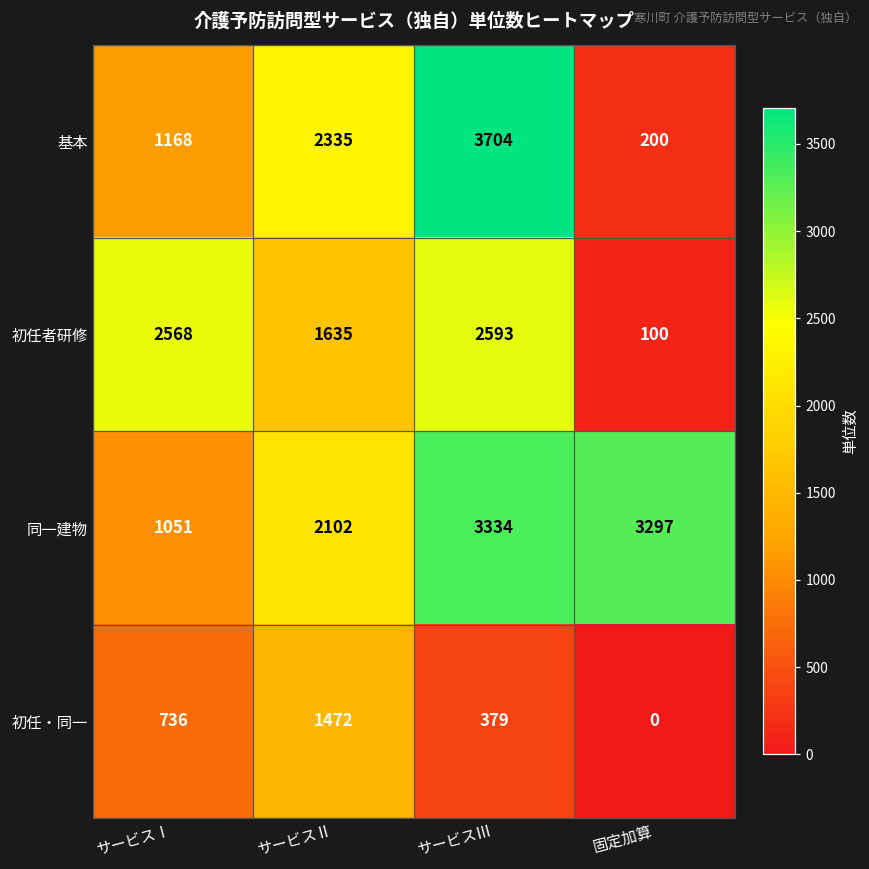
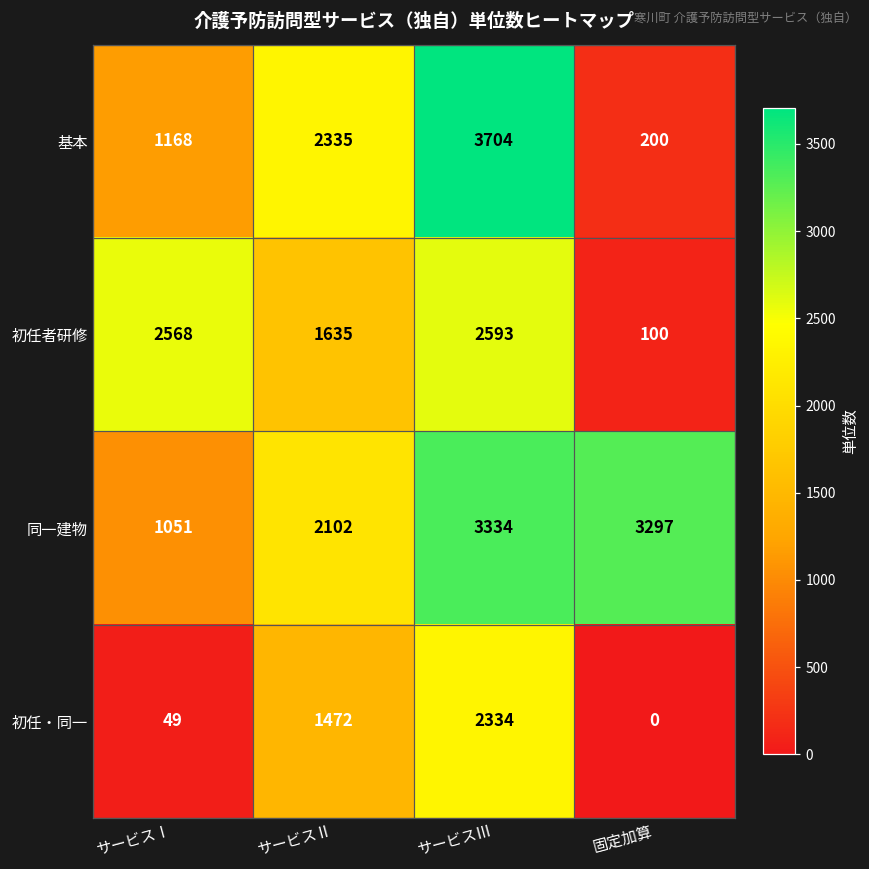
初任・同一, サービスⅠ: 736 -> 49
初任・同一, サービスⅢ: 379 -> 2334
